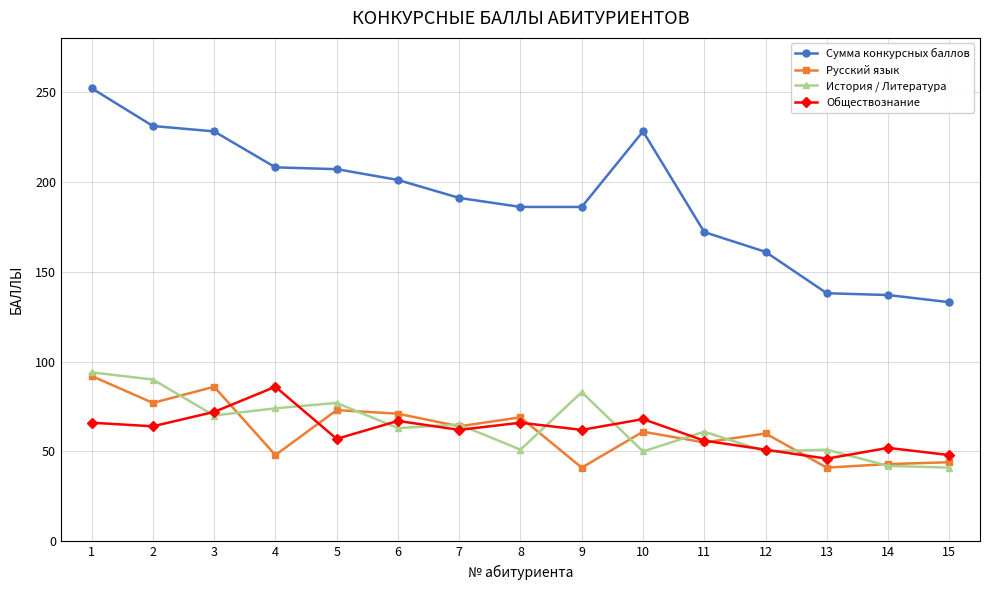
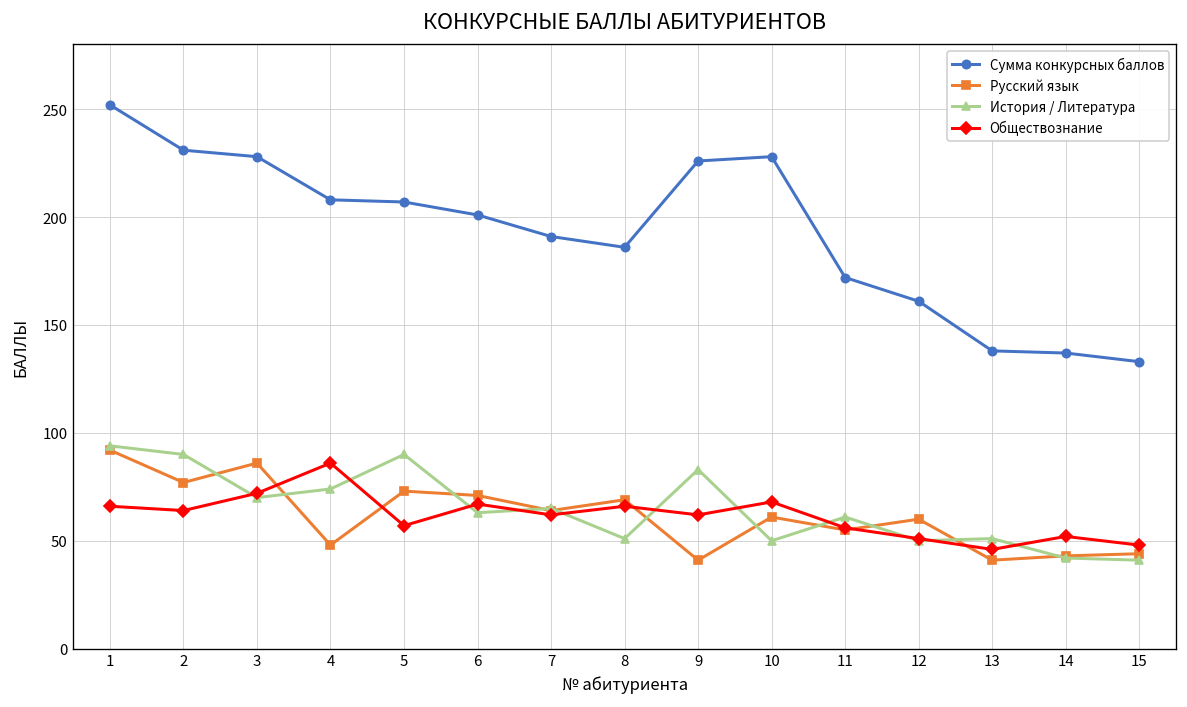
История / Литература, 5: 77 -> 90
Сумма конкурсных баллов, 9: 186 -> 226
